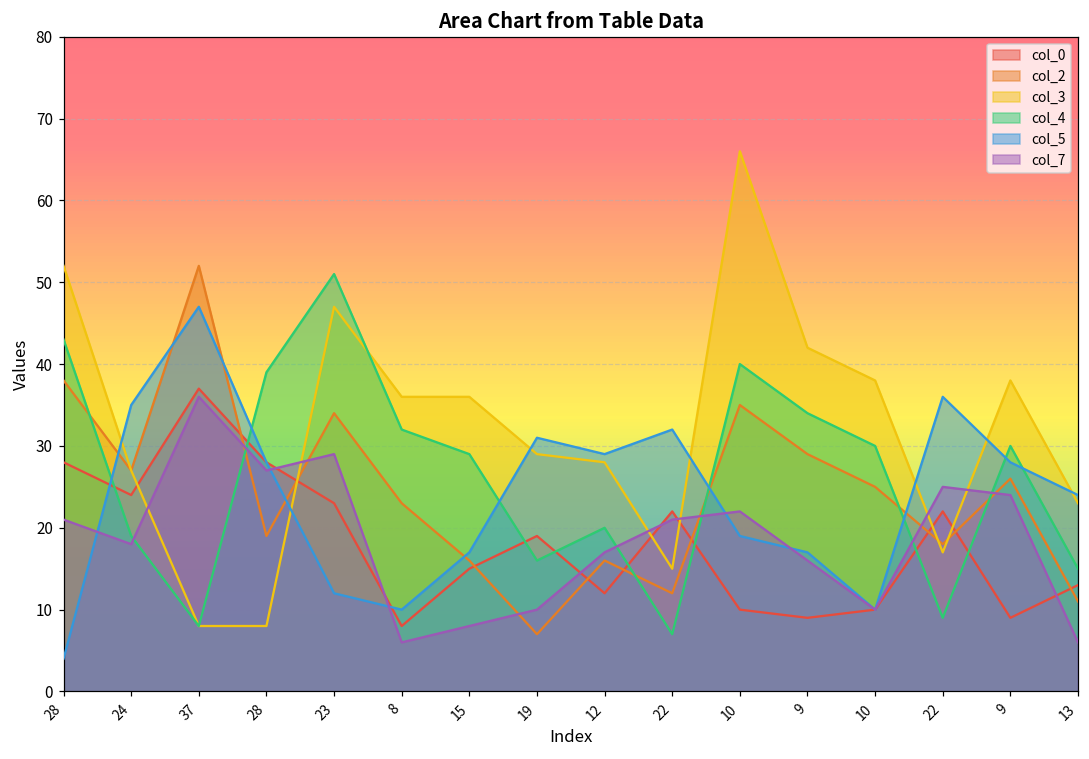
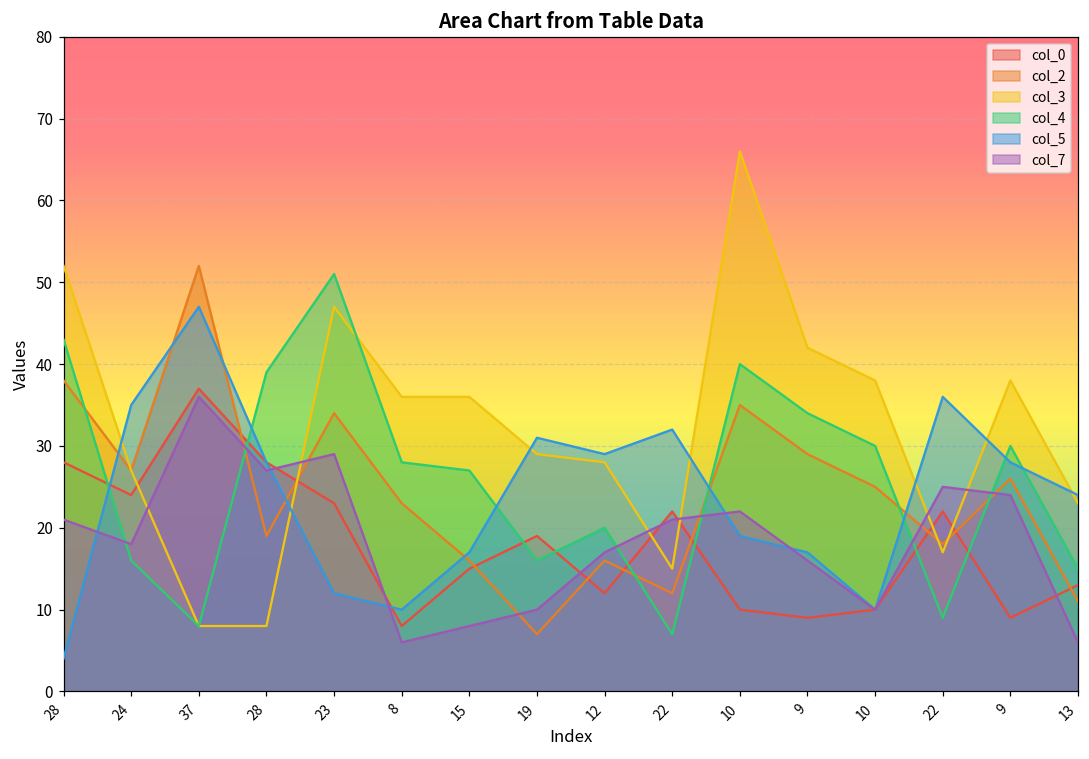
col_4, 24: 19 -> 16
col_4, 8: 32 -> 28
col_4, 15: 29 -> 27
